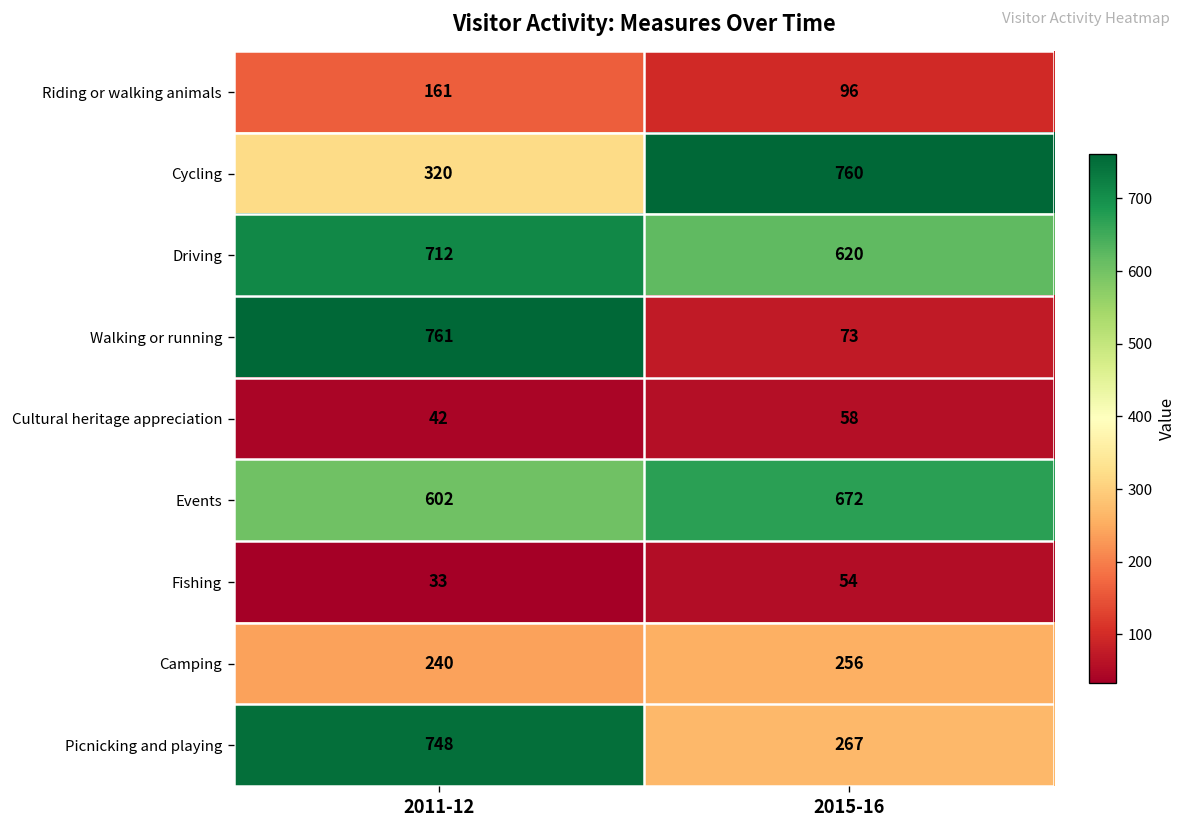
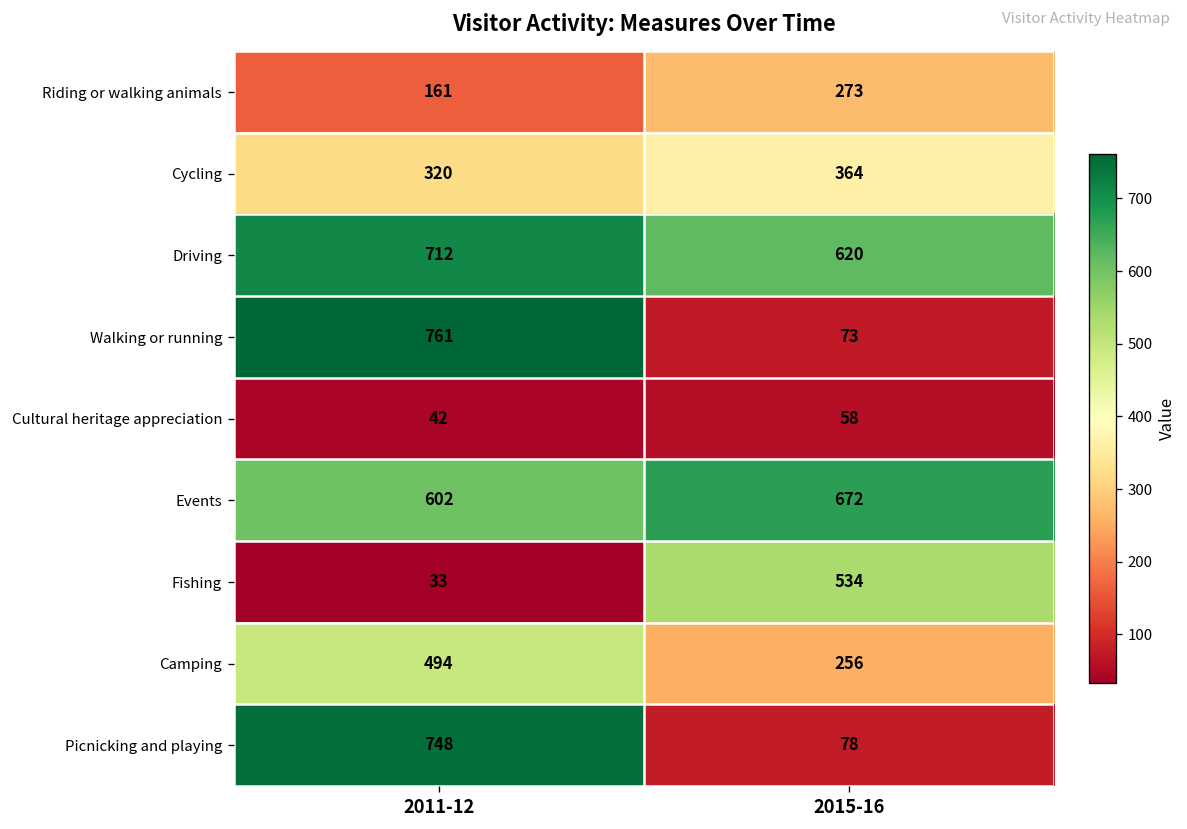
Riding or walking animals, 2015-16: 96 -> 273
Cycling, 2015-16: 760 -> 364
Fishing, 2015-16: 54 -> 534
Camping, 2011-12: 240 -> 494
Picnicking and playing, 2015-16: 267 -> 78
